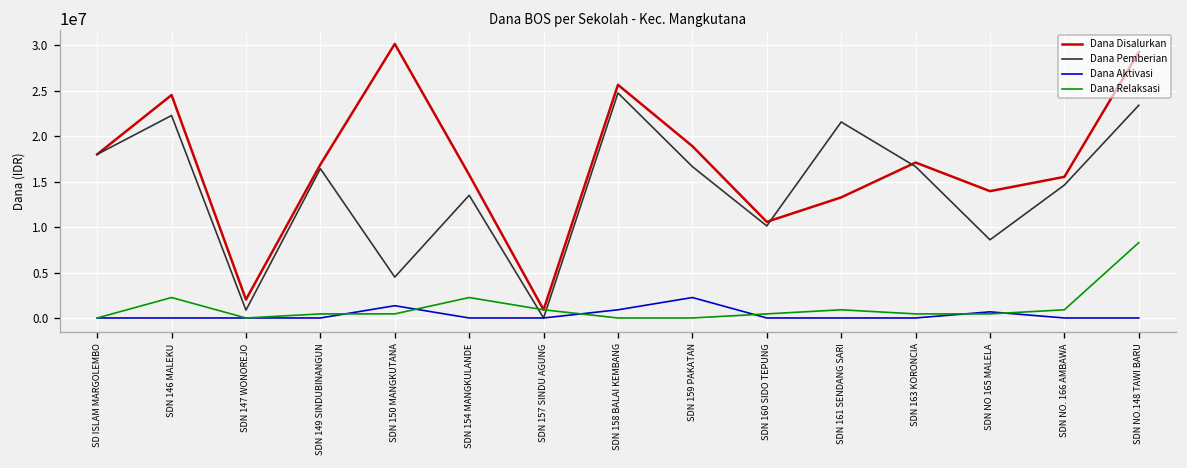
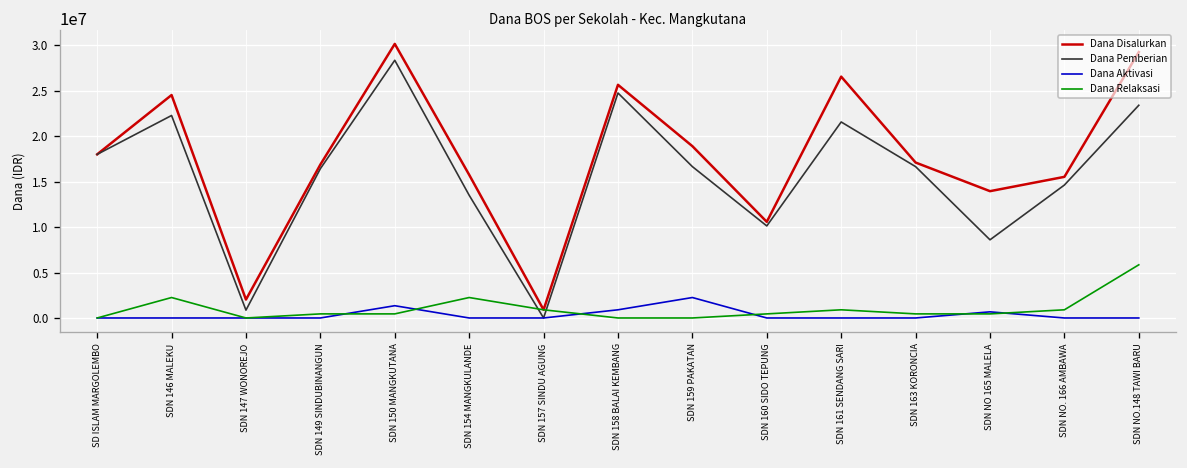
Dana Pemberian, SDN 150 MANGKUTANA: 4000000 -> 28000000
Dana Disalurkan, SDN 161 SENDANG SARI: 13000000 -> 27000000
Dana Relaksasi, SDN NO.148 TAWI BARU: 8000000 -> 6000000
